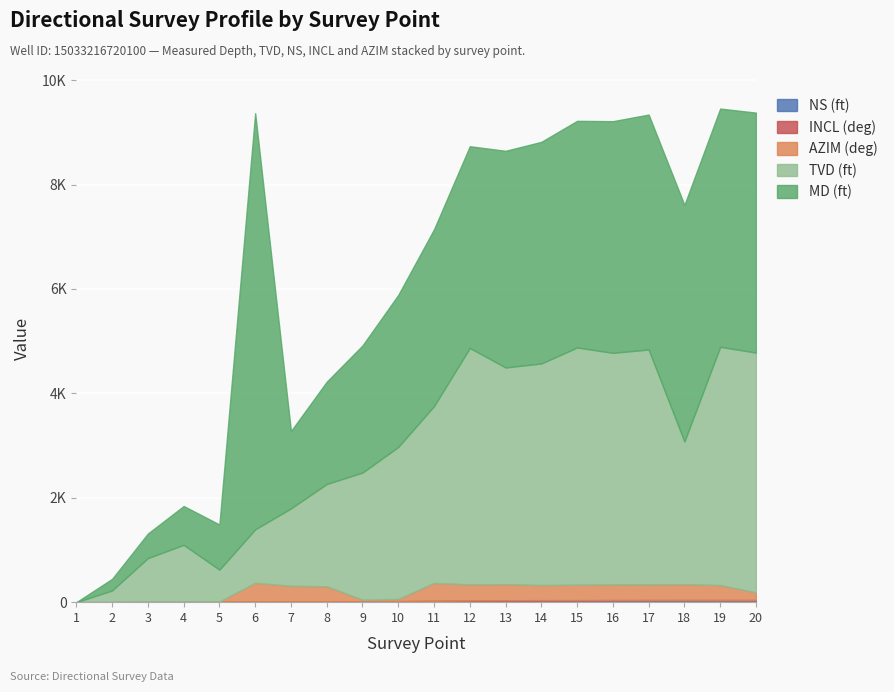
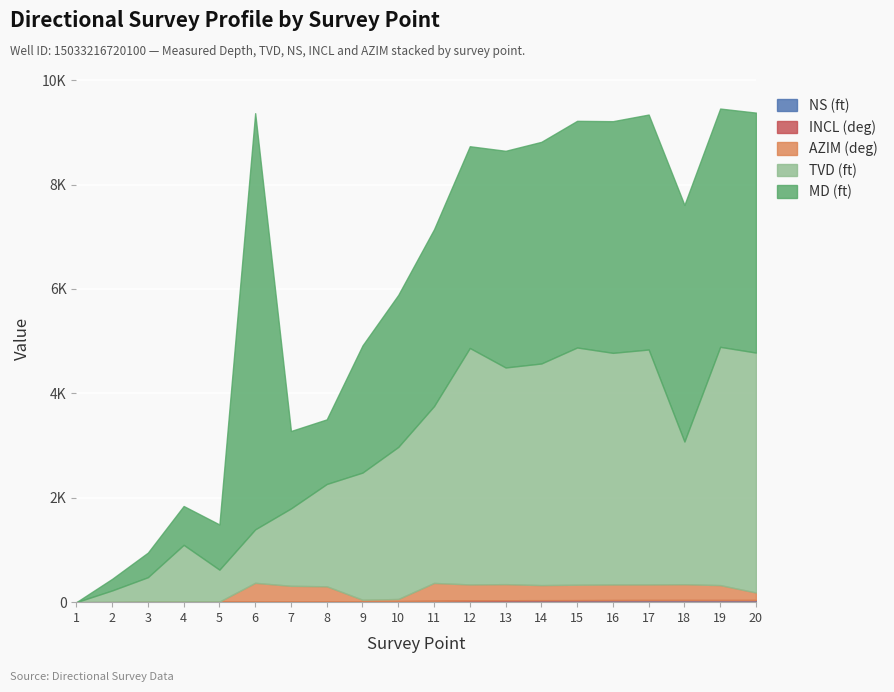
TVD (ft), 3: 800 -> 500
MD (ft), 8: 2000 -> 1200
